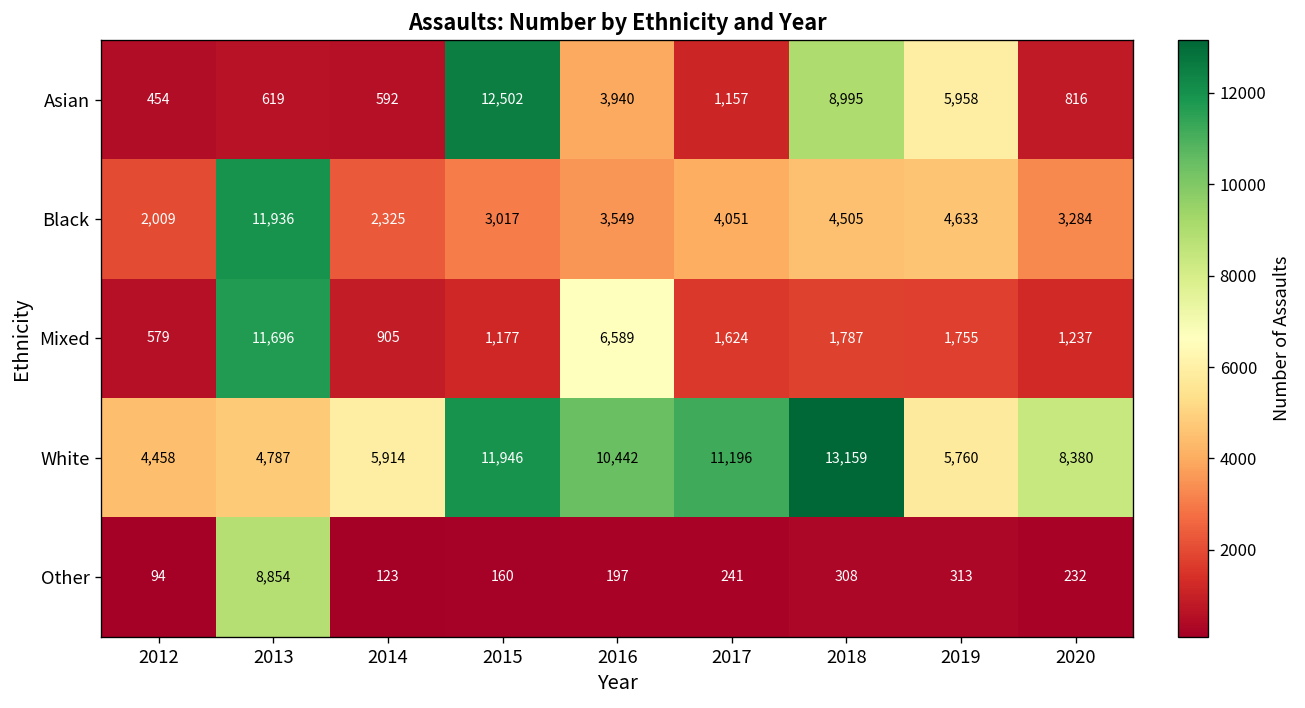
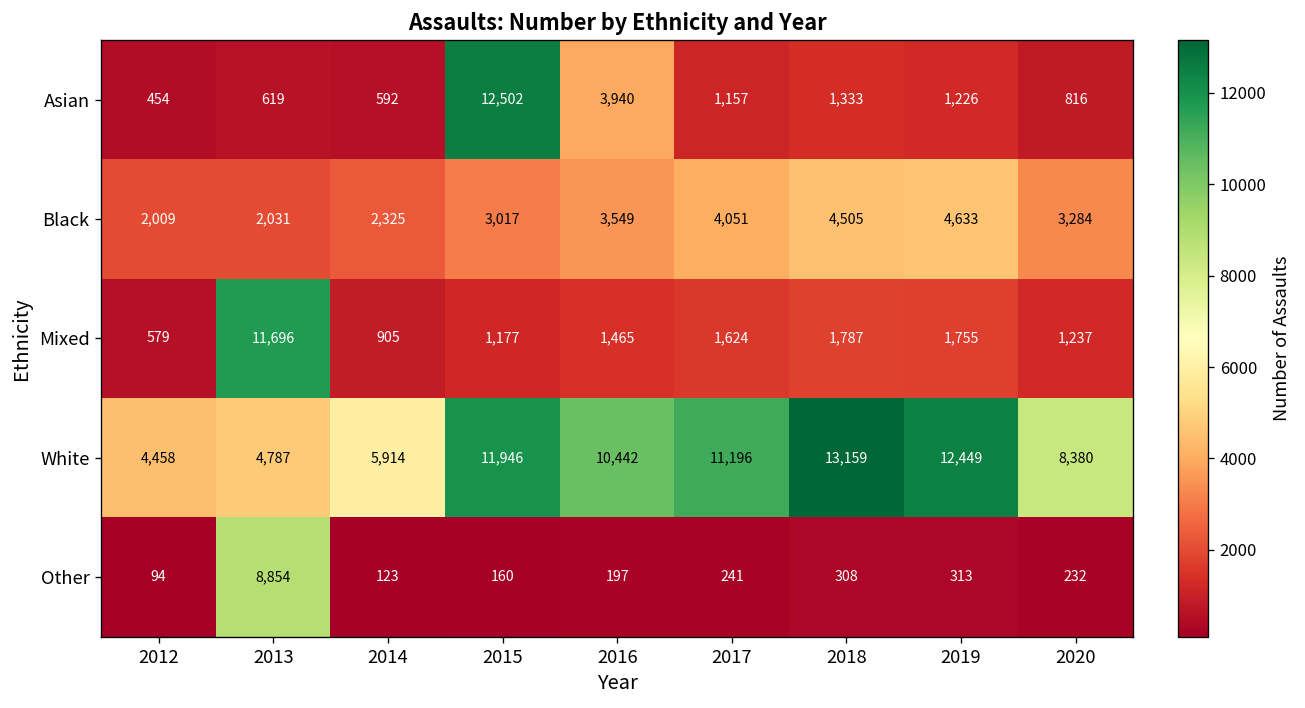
Asian, 2018: 8,995 -> 1,333
Asian, 2019: 5,958 -> 1,226
Black, 2013: 11,936 -> 2,031
Mixed, 2016: 6,589 -> 1,465
White, 2019: 5,760 -> 12,449
